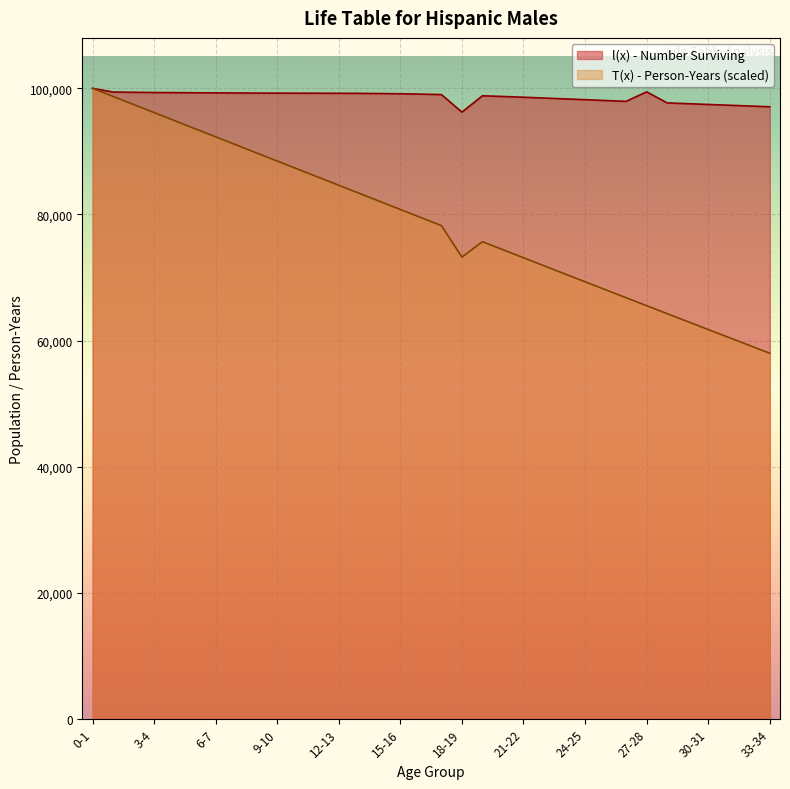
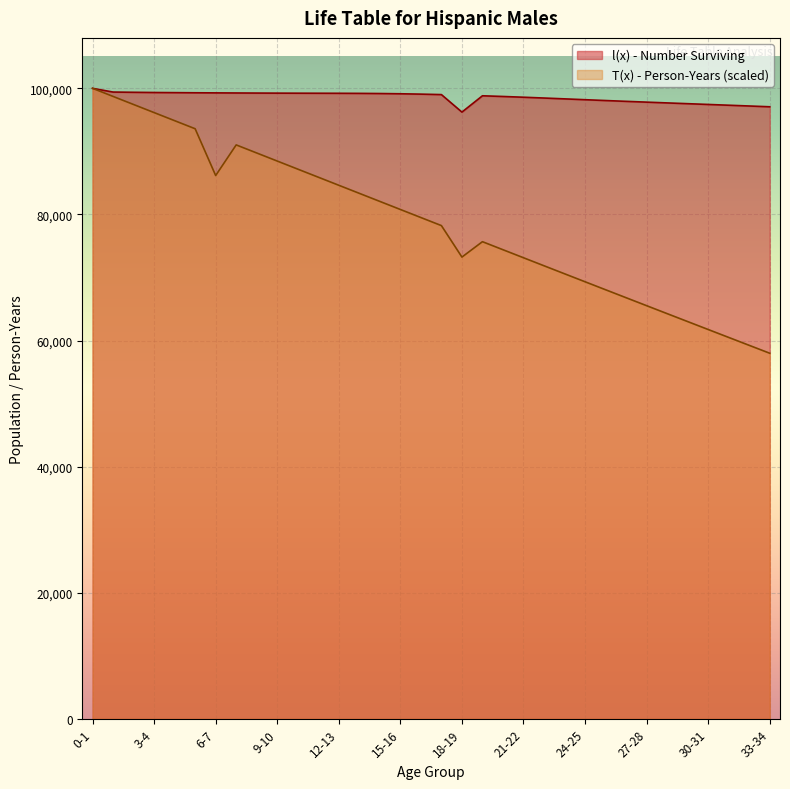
T(x) - Person-Years (scaled), 6-7: 92,000 -> 86,000
l(x) - Number Surviving, 27-28: 99,000 -> 98,000
